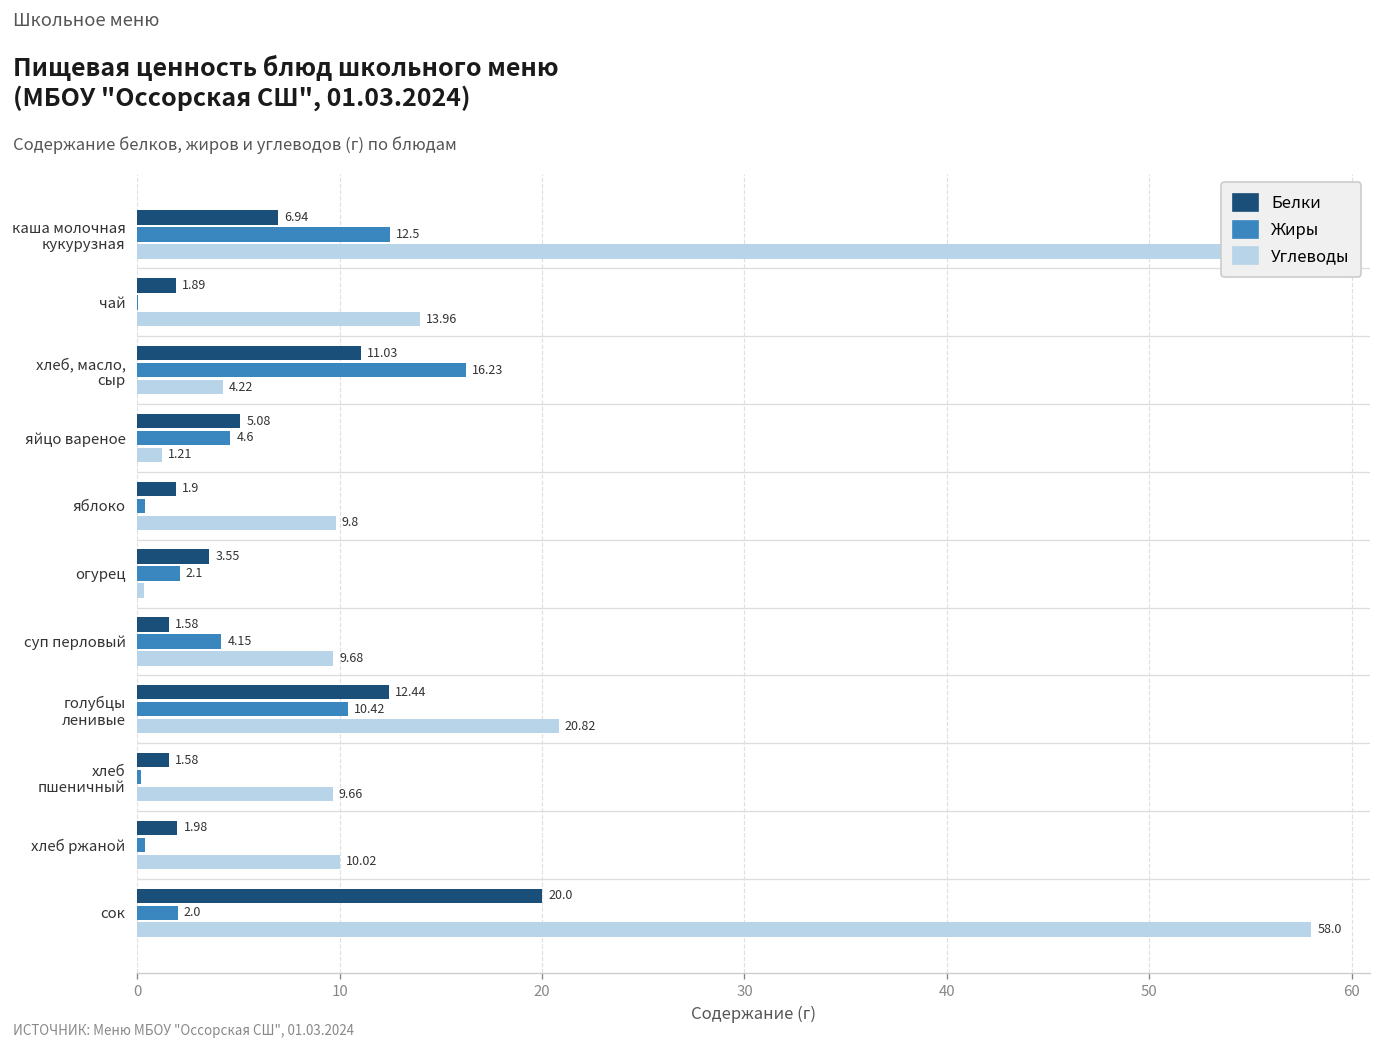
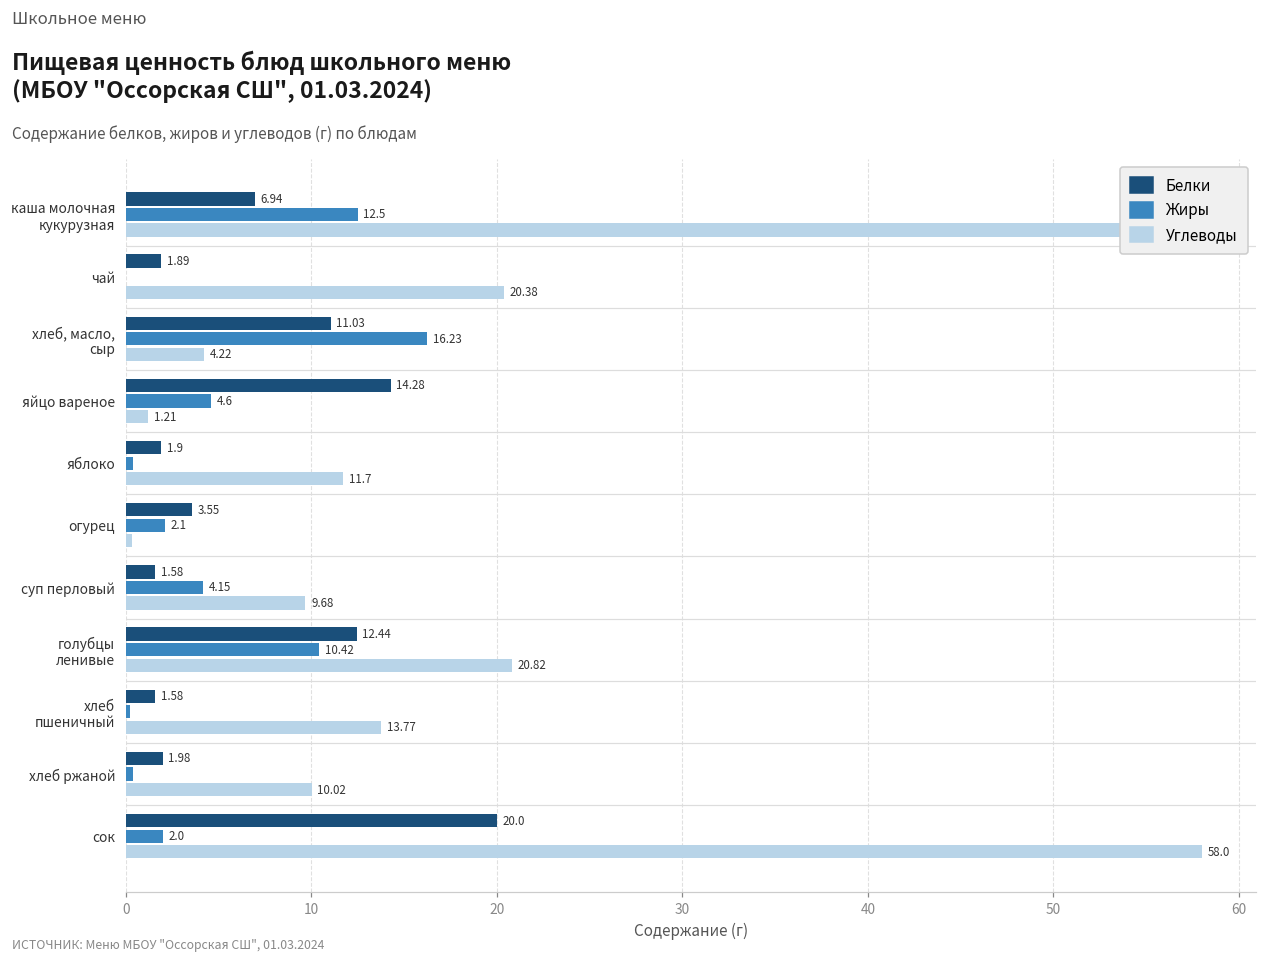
Углеводы, чай: 13.96 -> 20.38
Белки, яйцо вареное: 5.08 -> 14.28
Углеводы, яблоко: 9.8 -> 11.7
Углеводы, хлеб пшеничный: 9.66 -> 13.77
